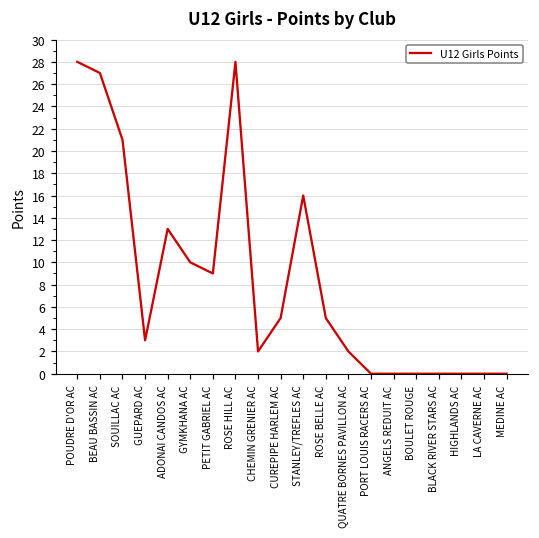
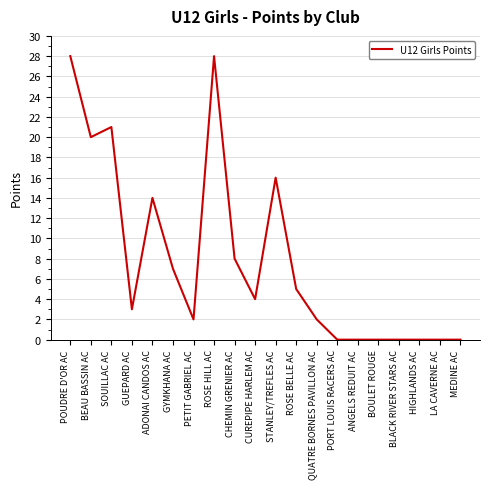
BEAU BASSIN AC: 27 -> 20
ADONAI CANDOS AC: 13 -> 14
GYMKHANA AC: 10 -> 7
PETIT GABRIEL AC: 9 -> 2
CHEMIN GRENIER AC: 2 -> 8
CUREPIPE HARLEM AC: 5 -> 4
